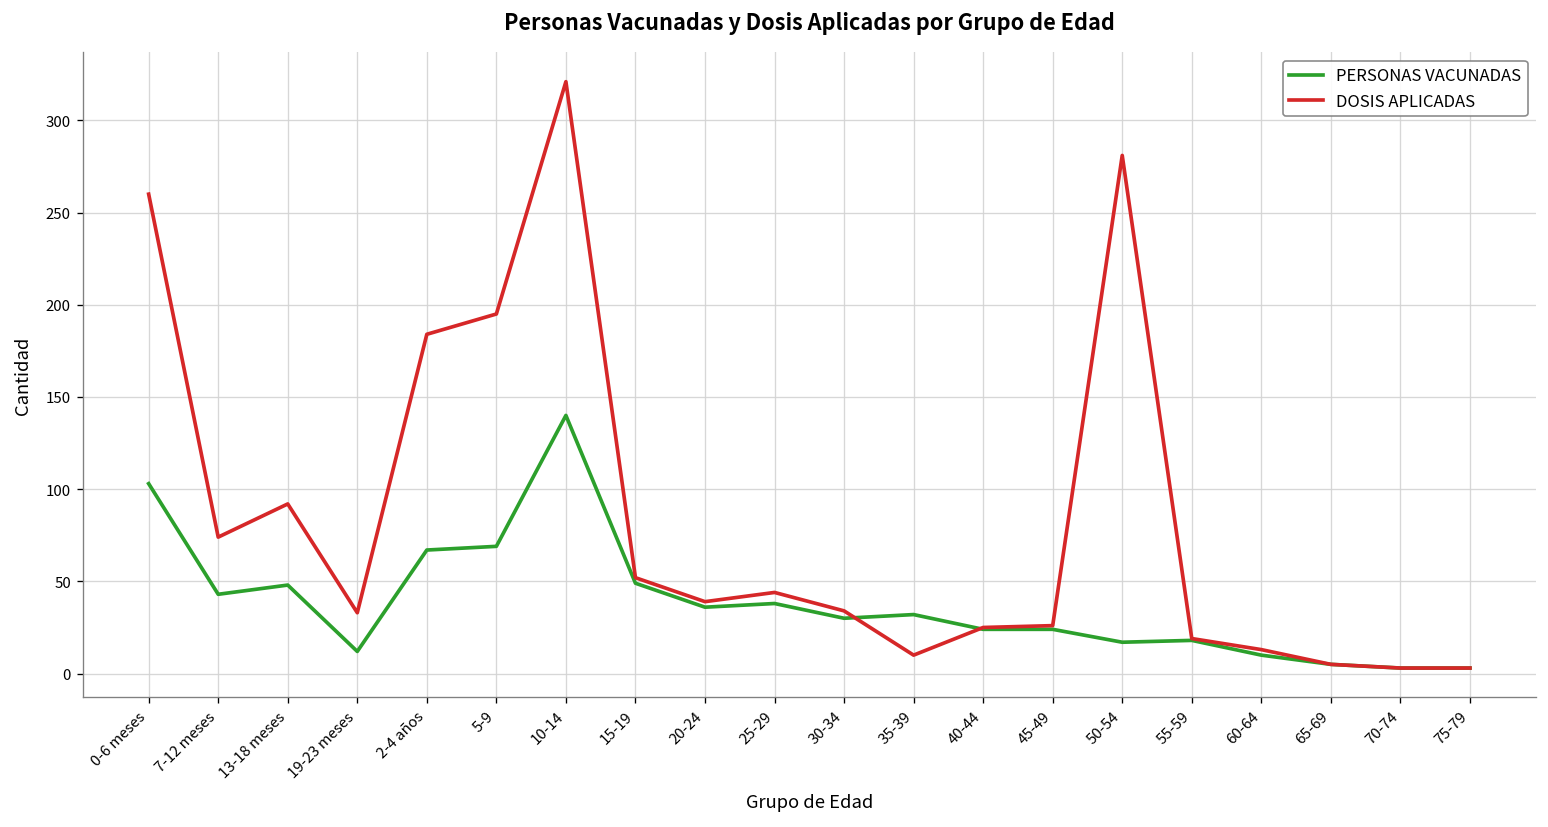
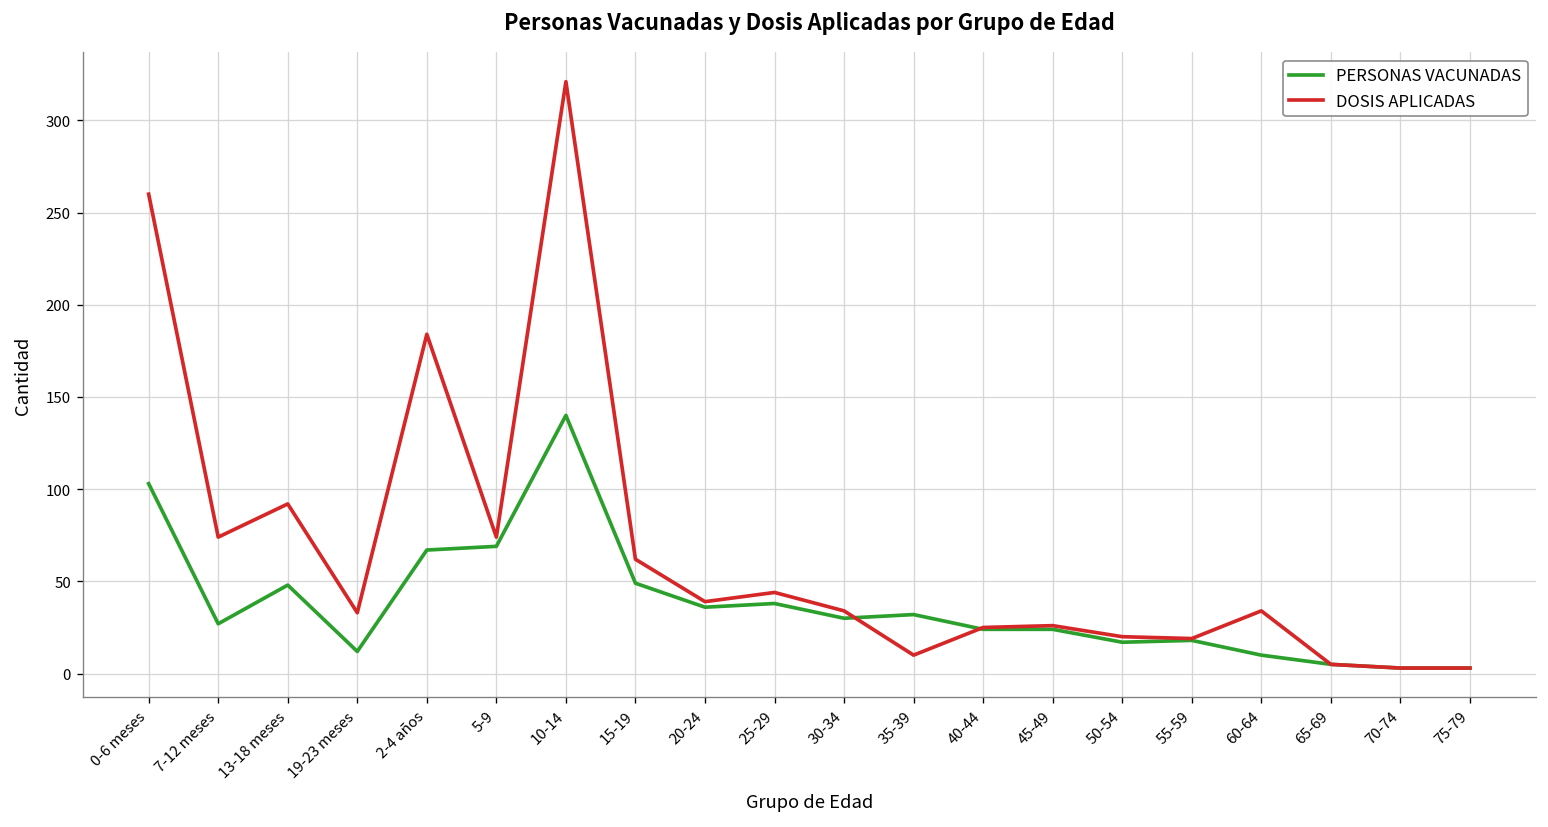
PERSONAS VACUNADAS, 7-12 meses: 43 -> 27
DOSIS APLICADAS, 5-9: 195 -> 74
DOSIS APLICADAS, 15-19: 52 -> 62
DOSIS APLICADAS, 50-54: 281 -> 20
DOSIS APLICADAS, 60-64: 13 -> 34
